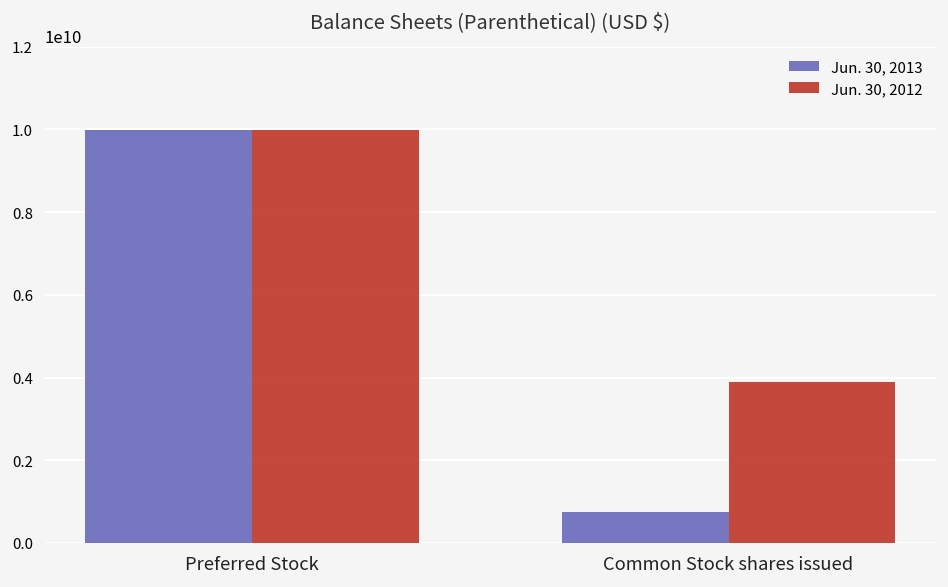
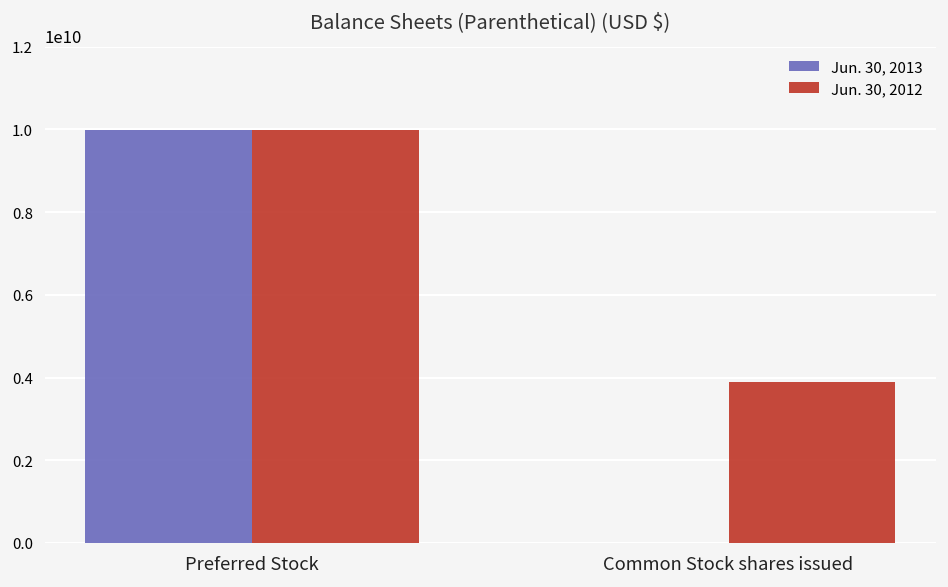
Jun. 30, 2013, Common Stock shares issued: 800000000 -> 0
